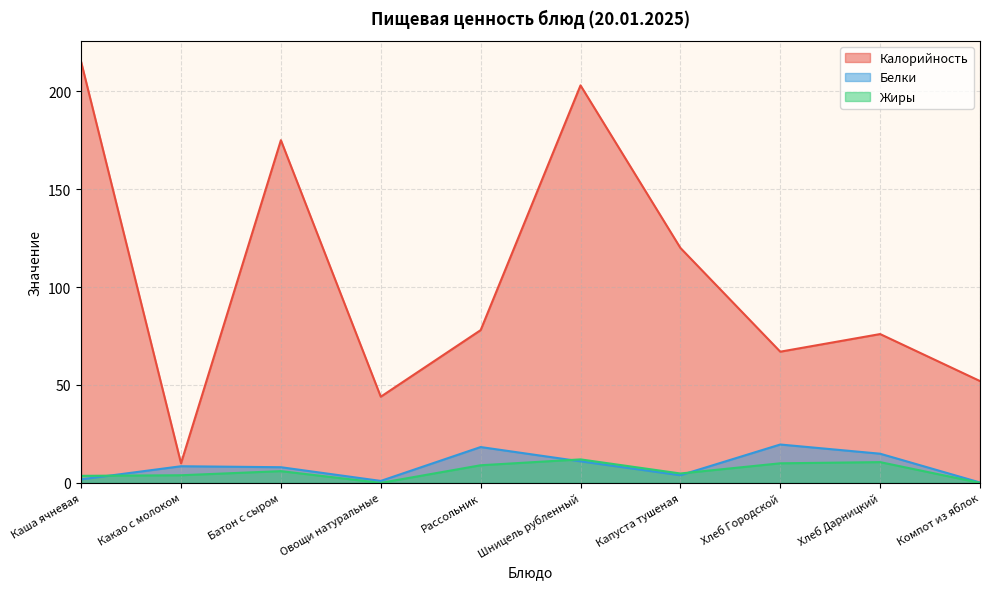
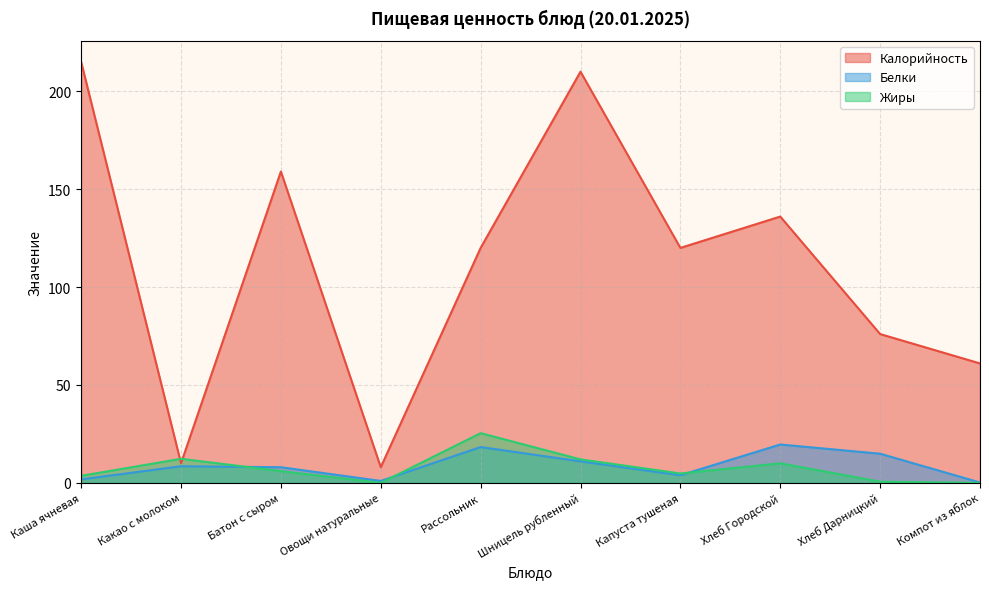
Жиры, Какао с молоком: 4 -> 12
Калорийность, Батон с сыром: 175 -> 159
Калорийность, Овощи натуральные: 44 -> 8
Калорийность, Рассольник: 78 -> 120
Жиры, Рассольник: 9 -> 25
Калорийность, Шницель рубленный: 203 -> 210
Калорийность, Хлеб Городской: 67 -> 136
Жиры, Хлеб Дарницкий: 11 -> 1
Калорийность, Компот из яблок: 52 -> 61
